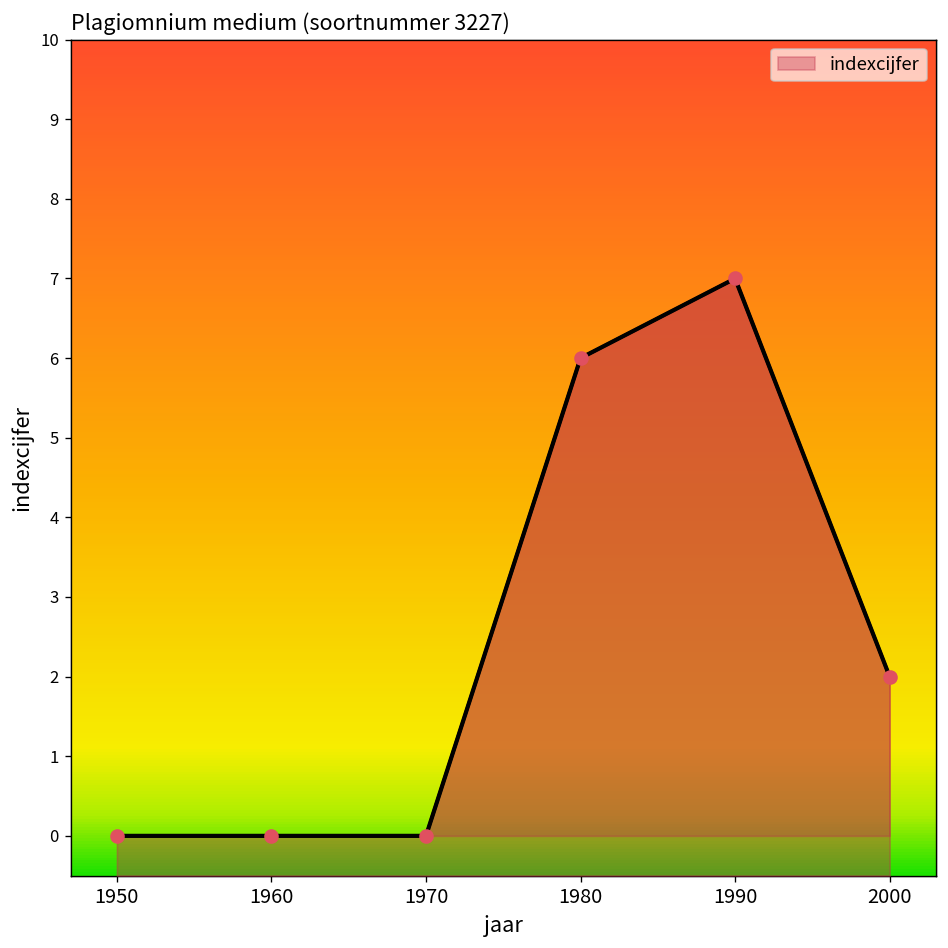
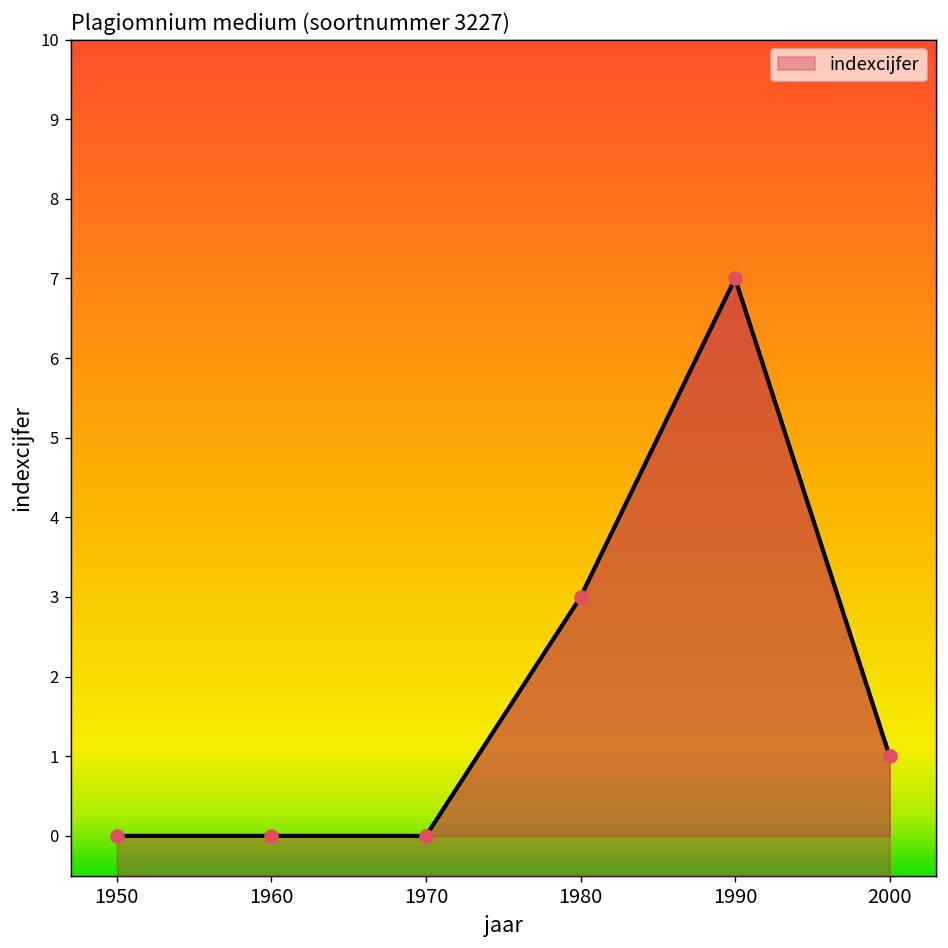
1980: 6 -> 3
2000: 2 -> 1
